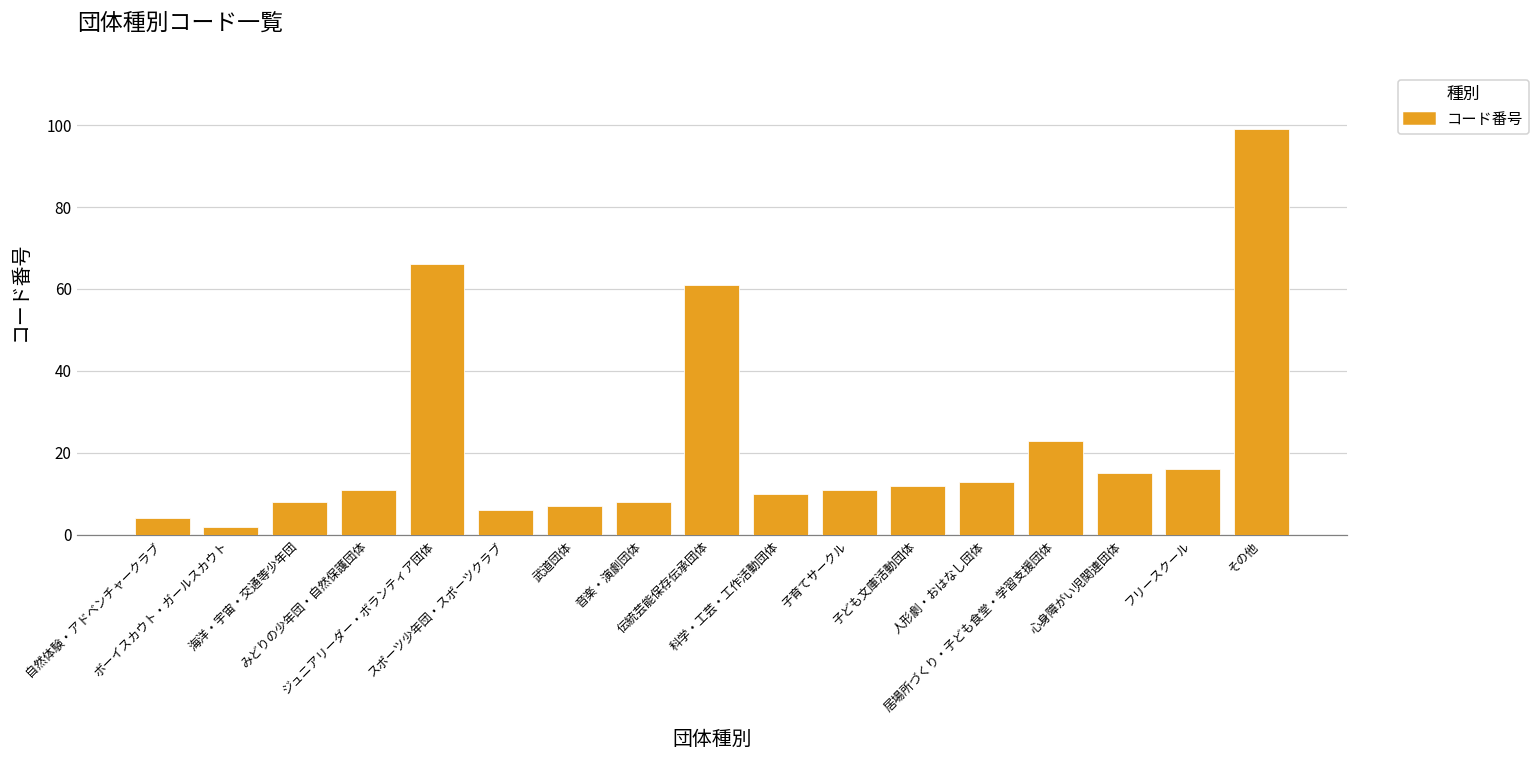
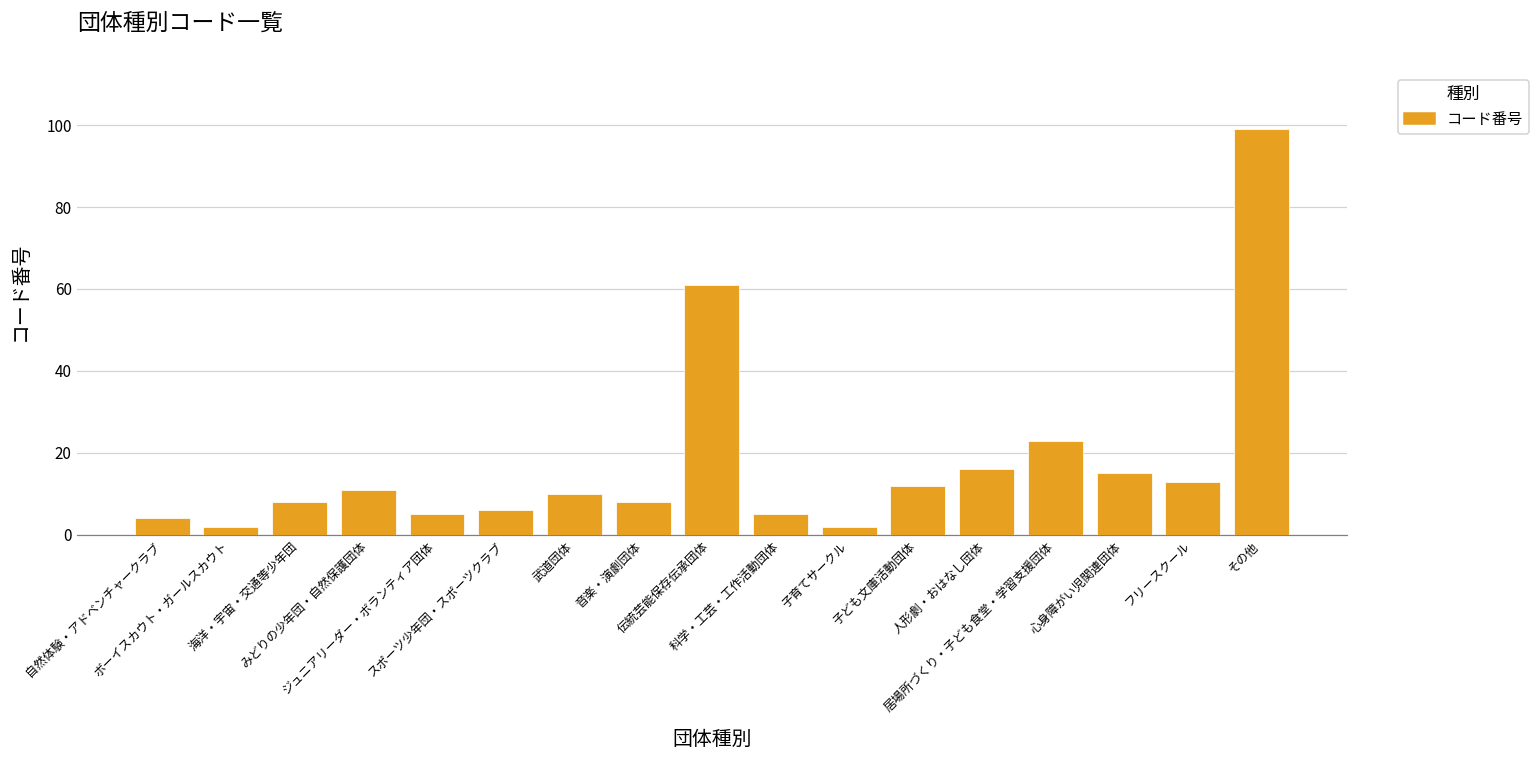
ジュニアリーダー・ボランティア団体: 66 -> 5
武道団体: 7 -> 10
科学・工芸・工作活動団体: 10 -> 5
子育てサークル: 11 -> 2
人形劇・おはなし団体: 13 -> 16
フリースクール: 16 -> 13
